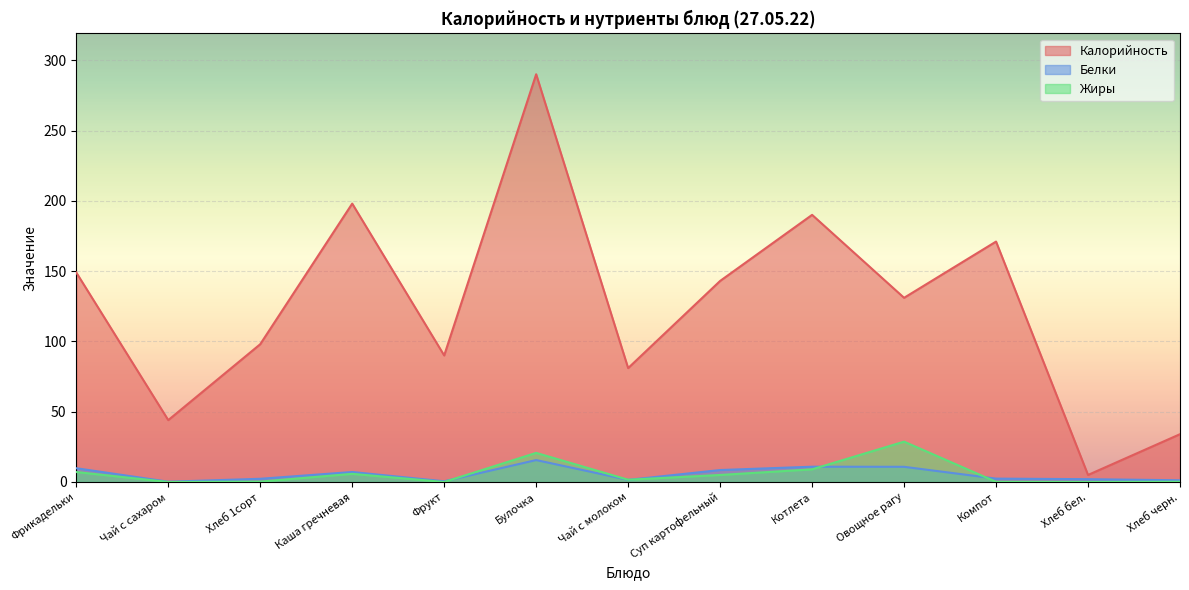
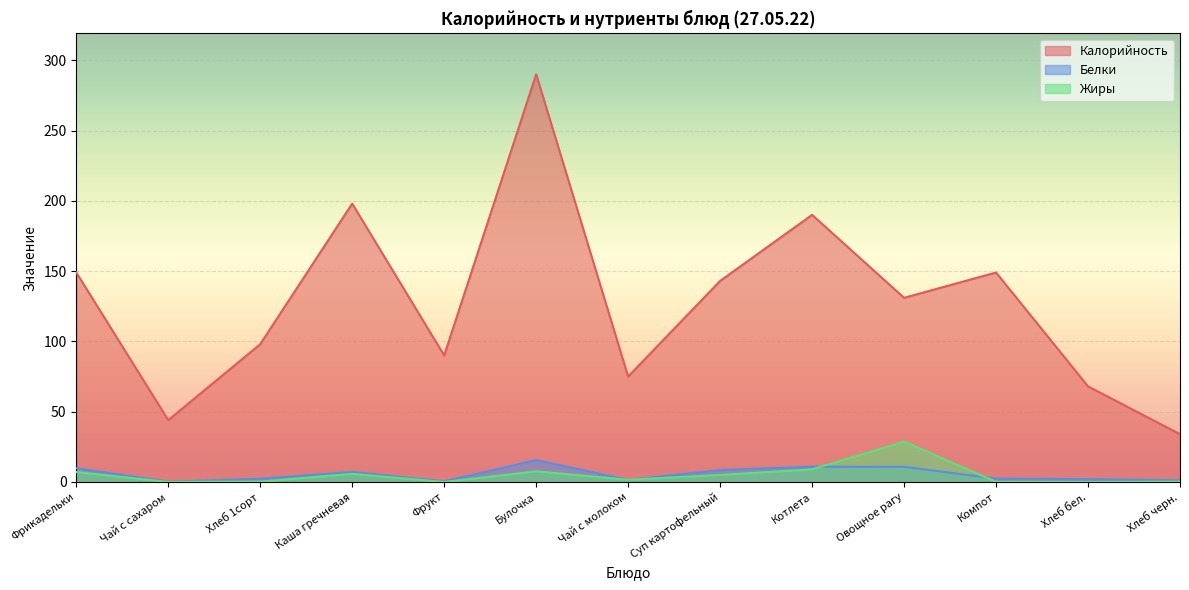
Жиры, Булочка: 21 -> 8
Калорийность, Чай с молоком: 81 -> 75
Калорийность, Компот: 171 -> 149
Калорийность, Хлеб бел.: 5 -> 68
